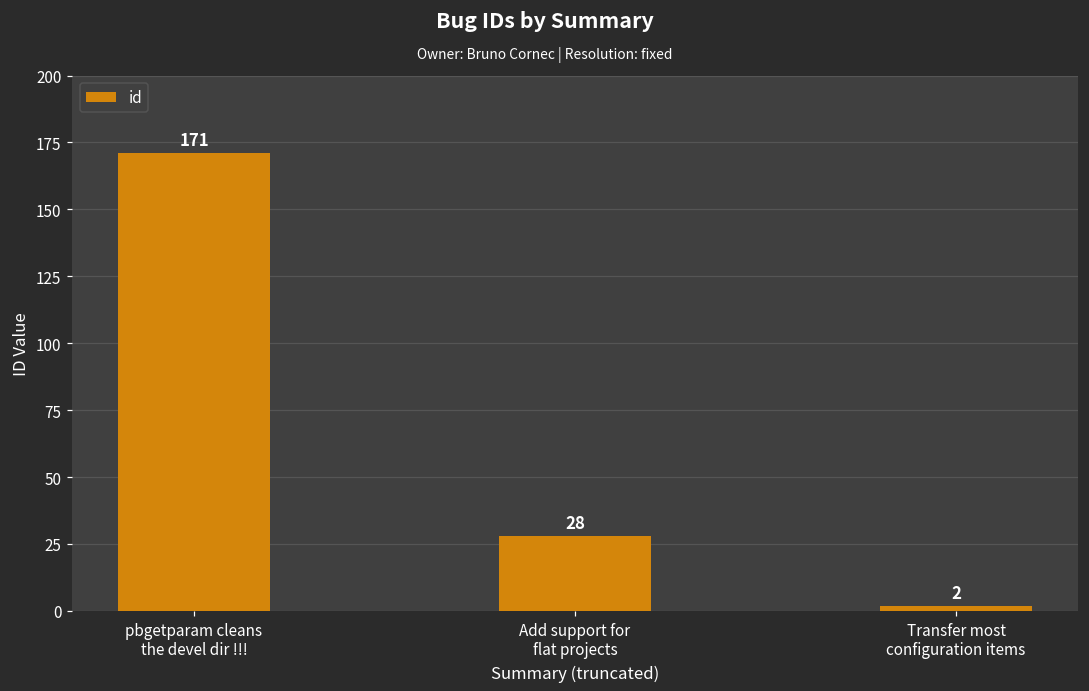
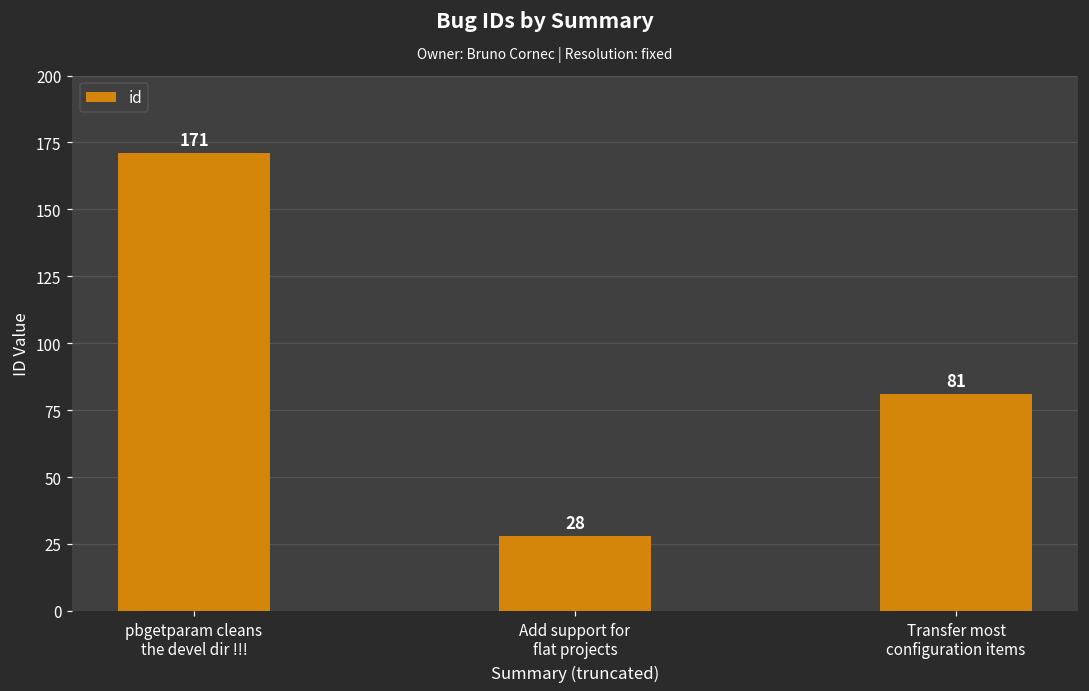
Transfer most configuration items: 2 -> 81
